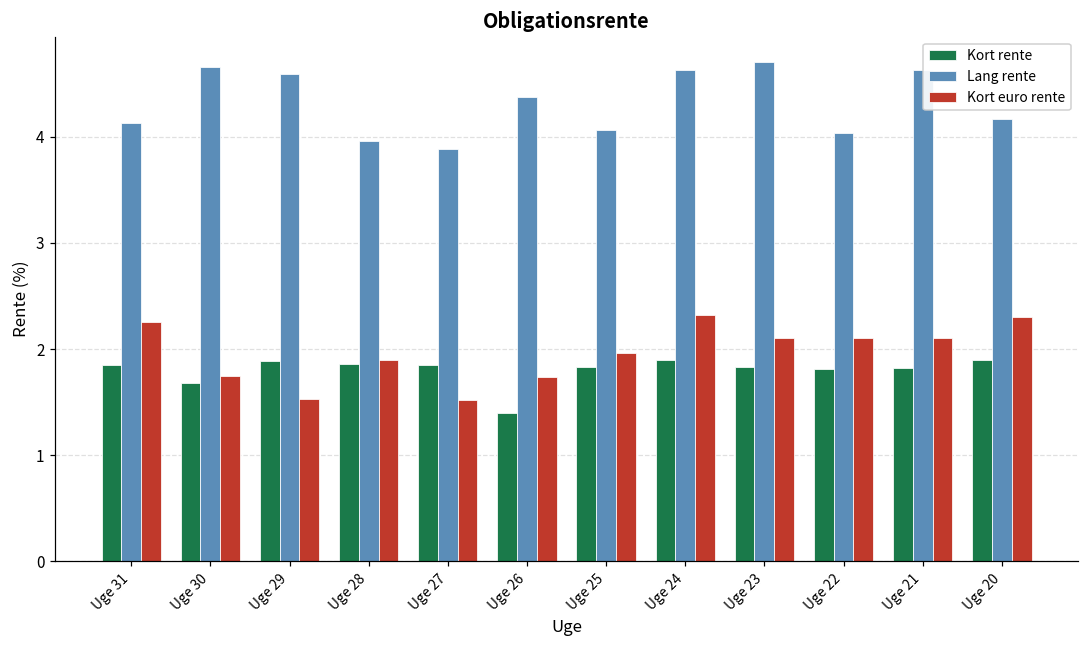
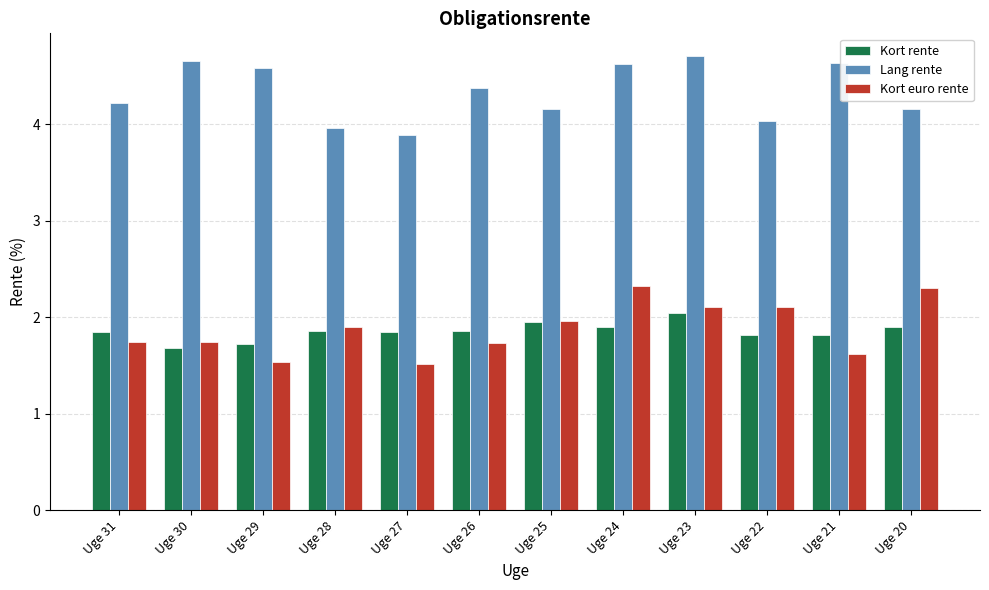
Lang rente, Uge 31: 4.1 -> 4.2
Kort euro rente, Uge 31: 2.3 -> 1.7
Kort rente, Uge 29: 1.9 -> 1.7
Kort rente, Uge 26: 1.4 -> 1.9
Kort rente, Uge 25: 1.8 -> 2.0
Lang rente, Uge 25: 4.1 -> 4.2
Kort rente, Uge 23: 1.8 -> 2.0
Kort euro rente, Uge 21: 2.1 -> 1.6
